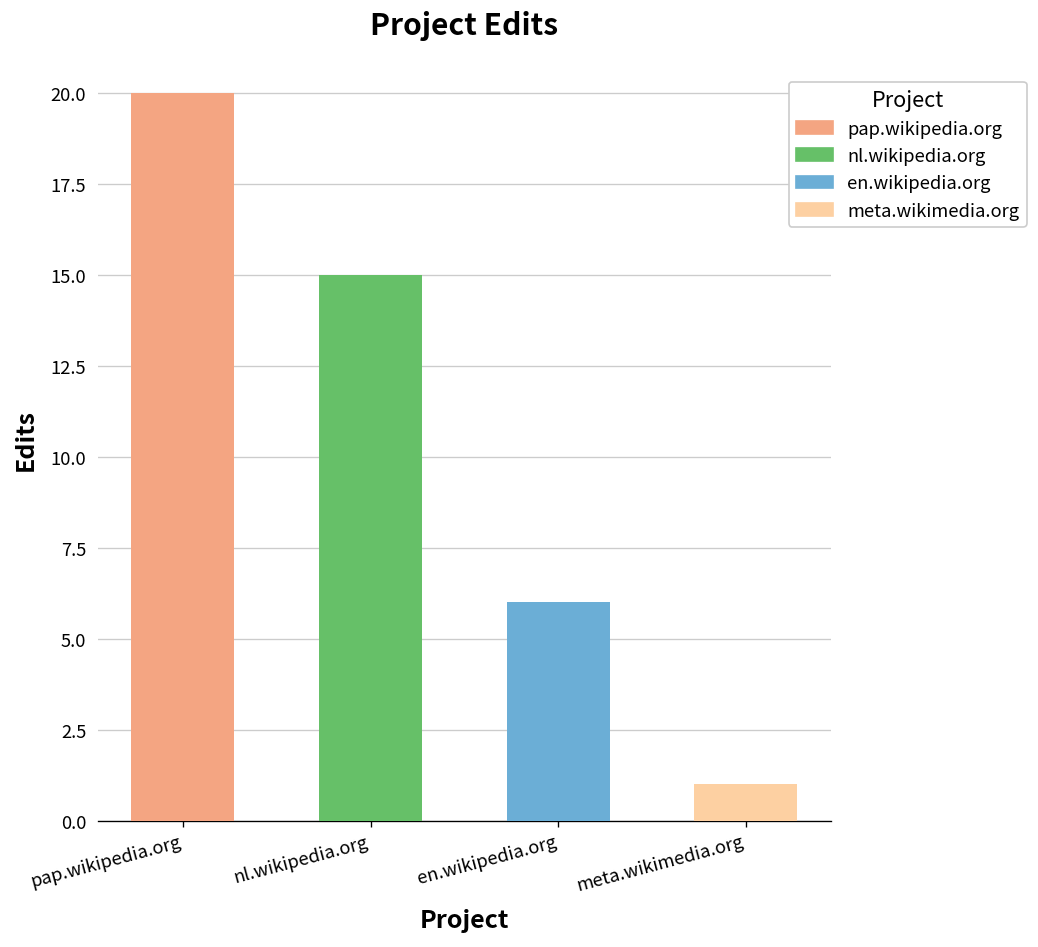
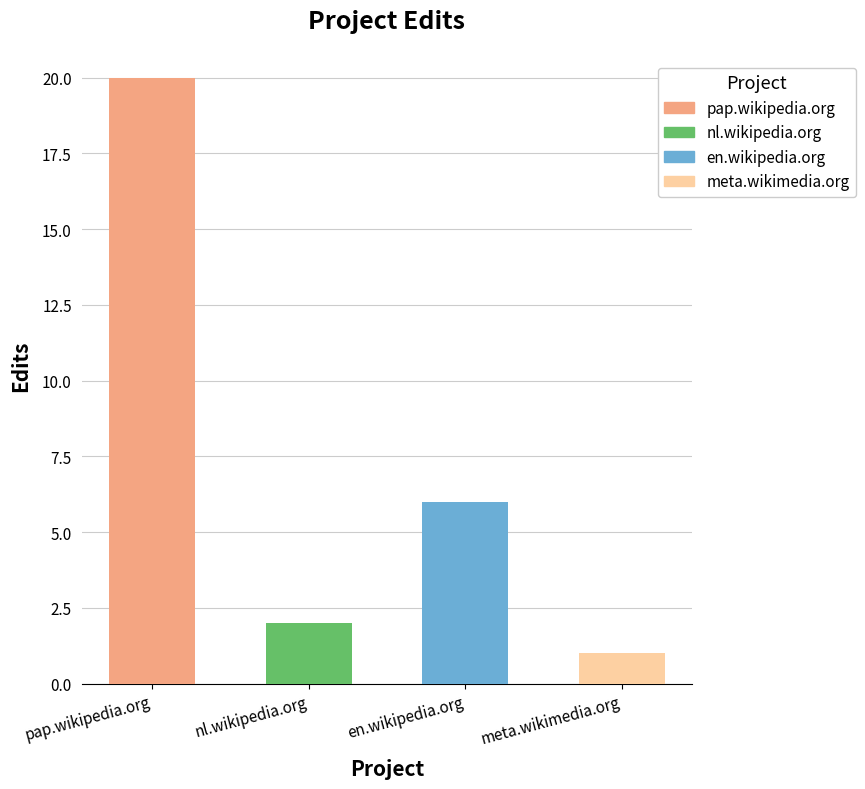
nl.wikipedia.org: 15 -> 2
